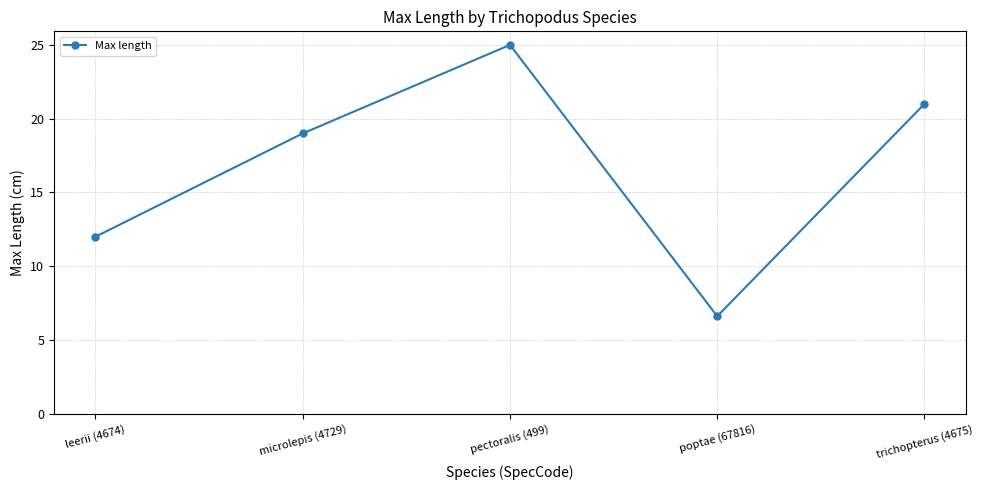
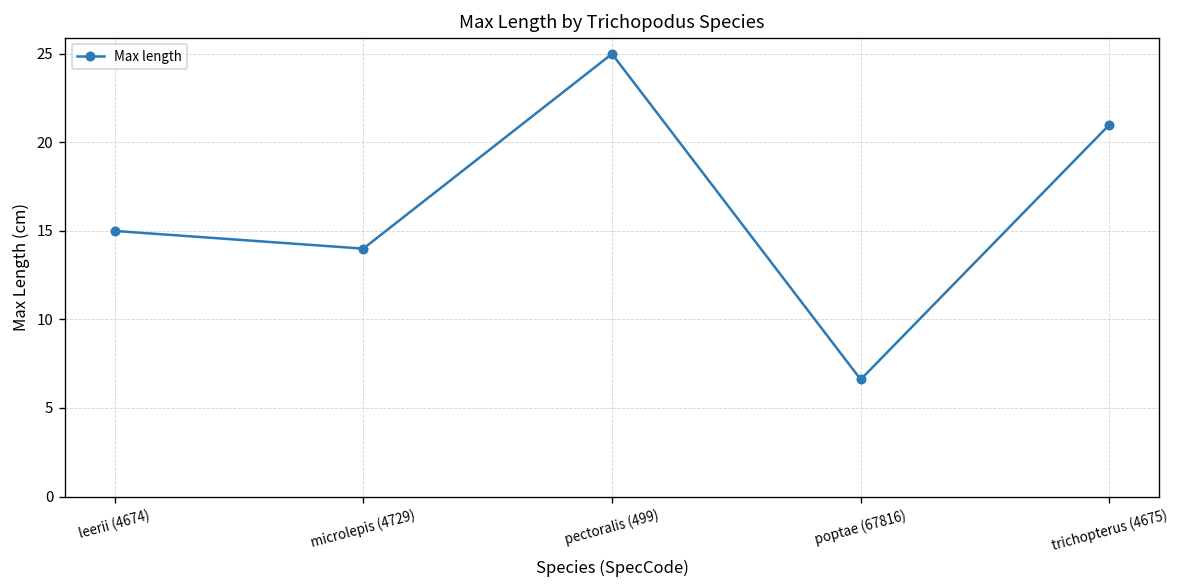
leerii (4674): 12 -> 15
microlepis (4729): 19 -> 14
